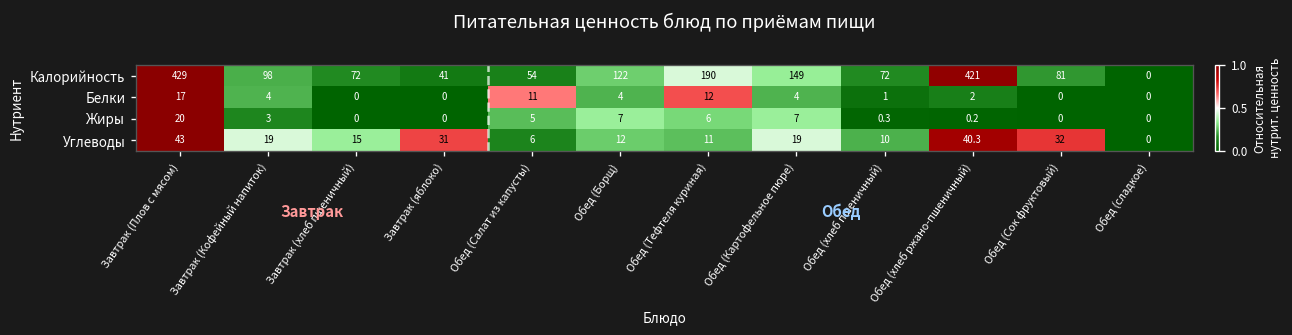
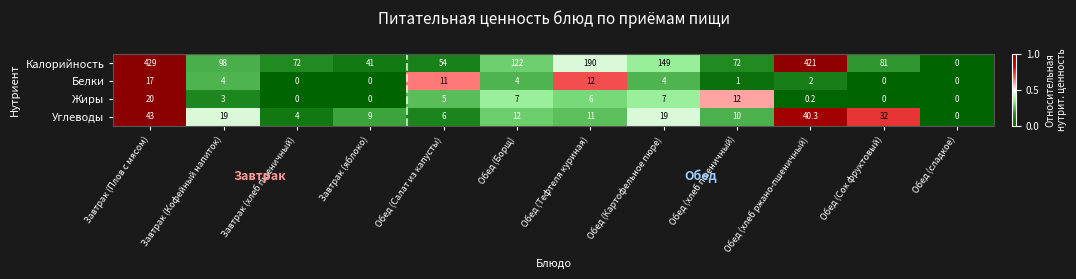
Жиры, Обед (хлеб пшеничный): 0.3 -> 12
Углеводы, Завтрак (хлеб пшеничный): 15 -> 4
Углеводы, Завтрак (яблоко): 31 -> 9
